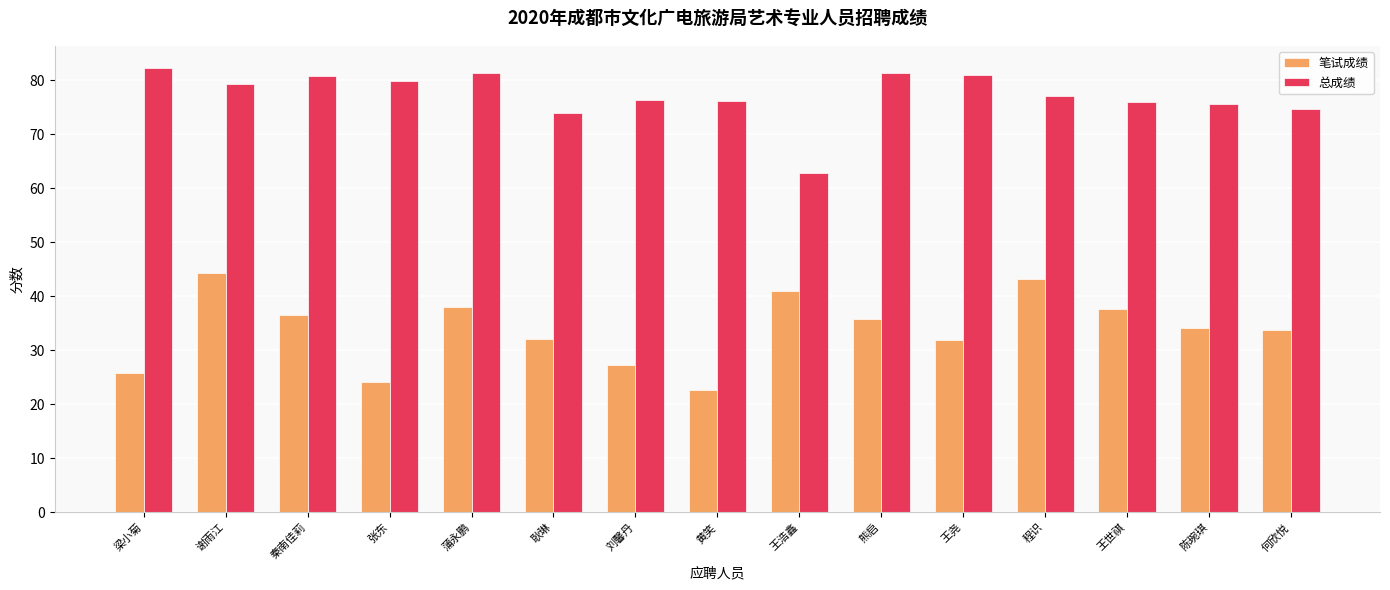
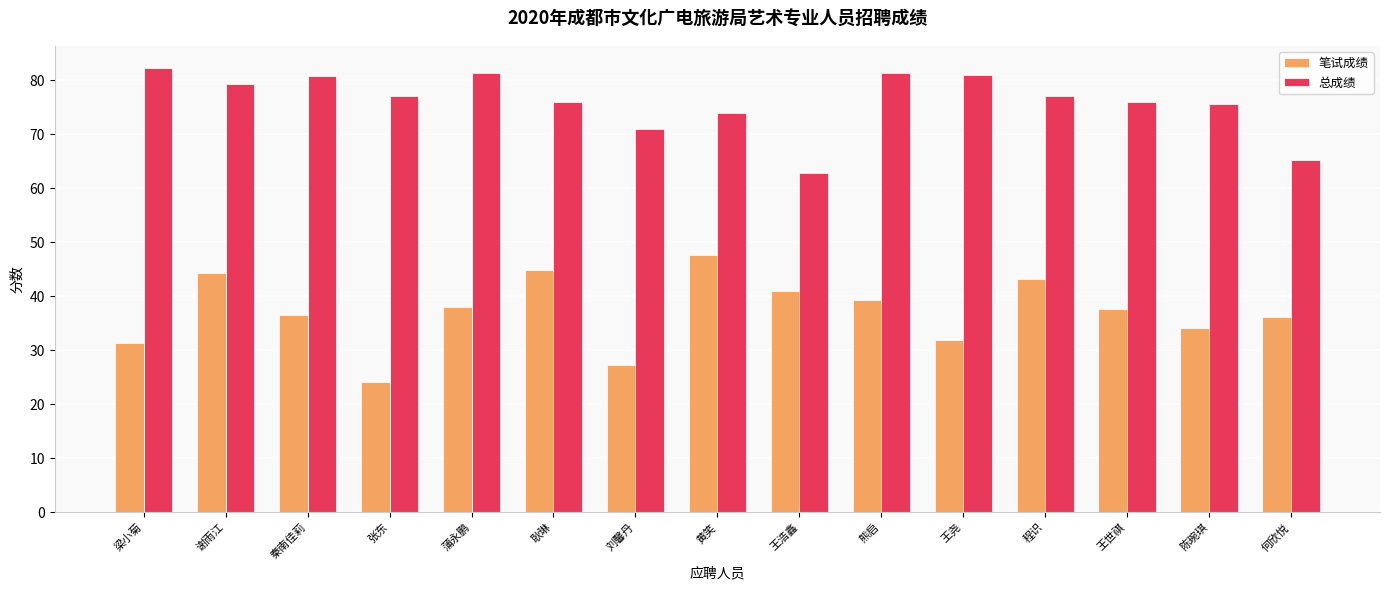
笔试成绩, 梁小菊: 26 -> 31
总成绩, 张东: 80 -> 77
笔试成绩, 耿琳: 32 -> 45
总成绩, 耿琳: 74 -> 76
总成绩, 刘馨丹: 76 -> 71
笔试成绩, 黄笑: 23 -> 48
总成绩, 黄笑: 76 -> 74
笔试成绩, 熊启: 36 -> 39
笔试成绩, 何欣悦: 34 -> 36
总成绩, 何欣悦: 75 -> 65
